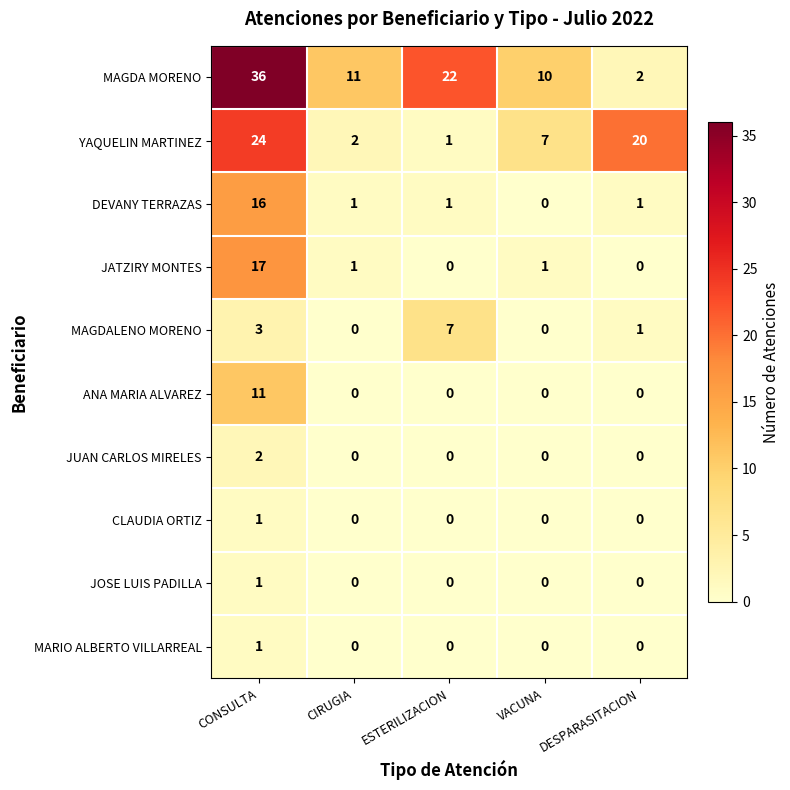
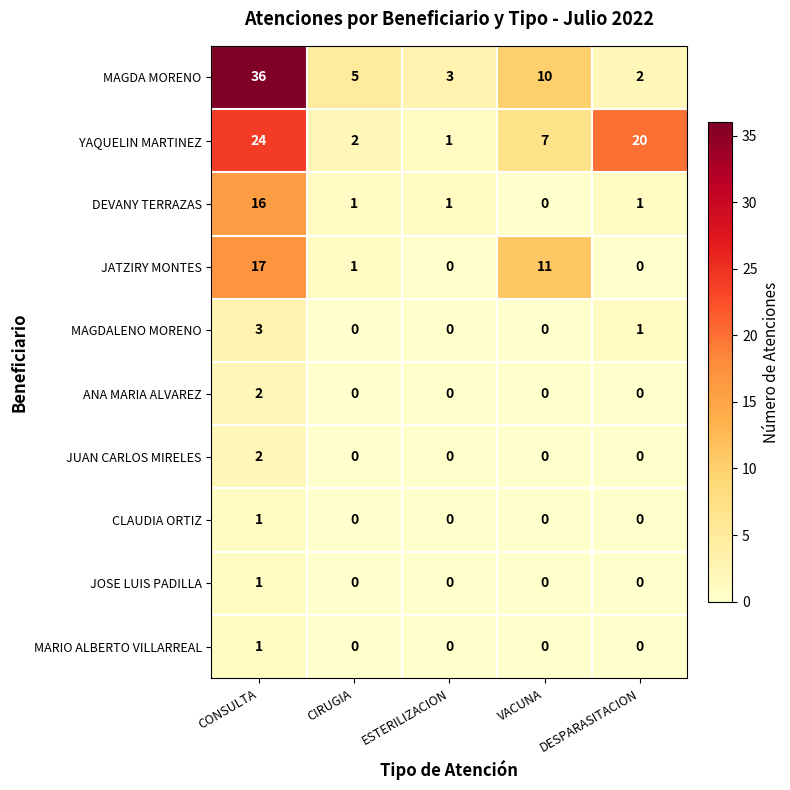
MAGDA MORENO, CIRUGIA: 11 -> 5
MAGDA MORENO, ESTERILIZACION: 22 -> 3
JATZIRY MONTES, VACUNA: 1 -> 11
MAGDALENO MORENO, ESTERILIZACION: 7 -> 0
ANA MARIA ALVAREZ, CONSULTA: 11 -> 2
